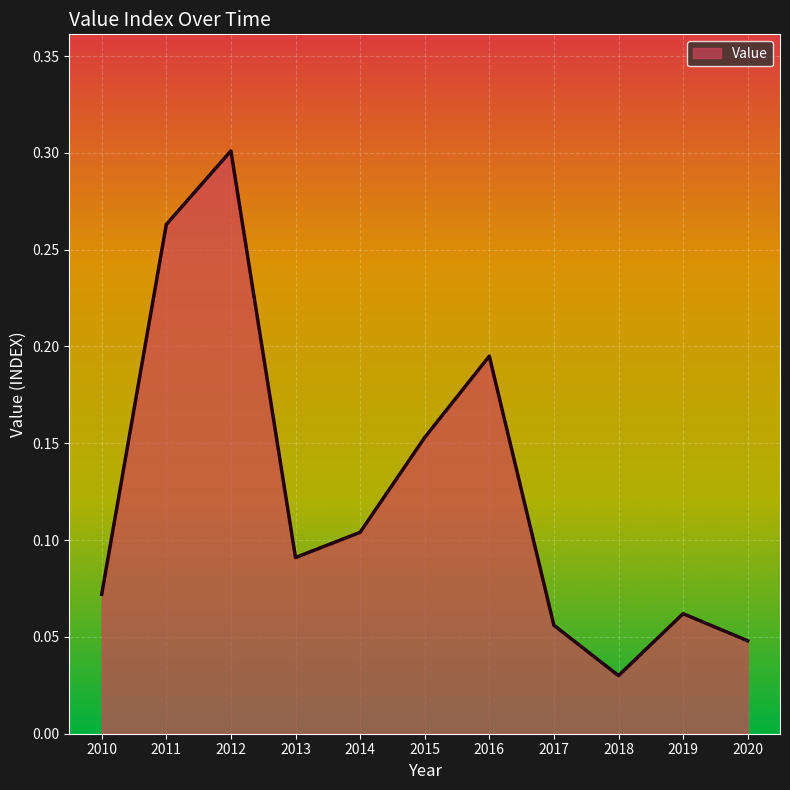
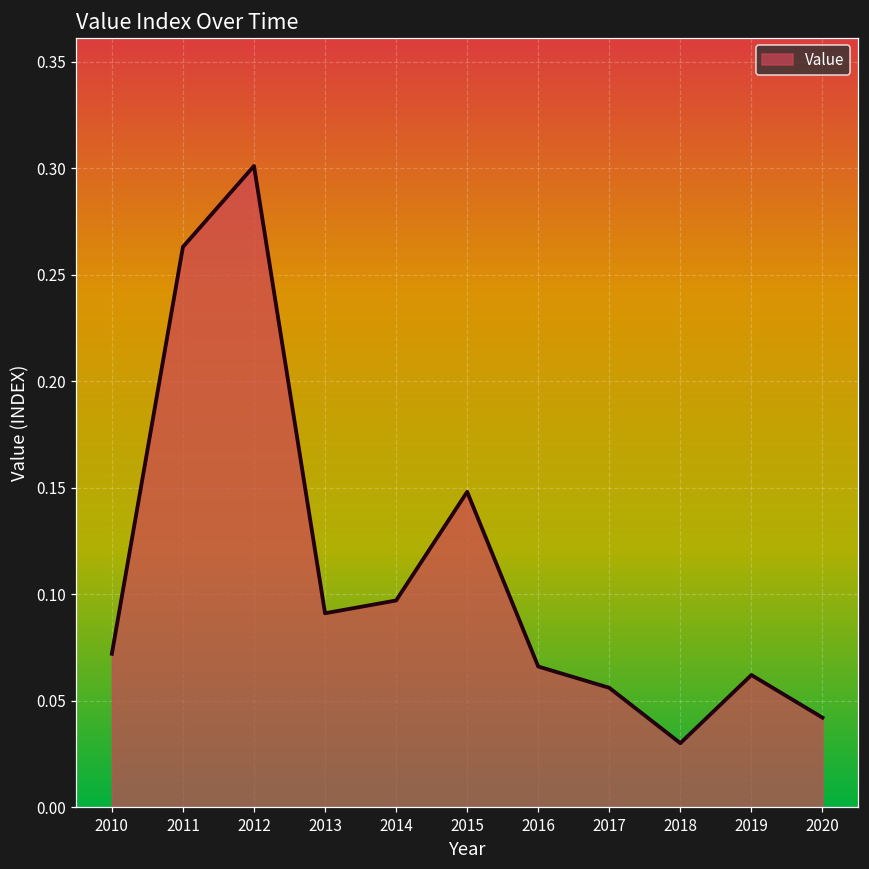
2014: 0.104 -> 0.097
2015: 0.153 -> 0.148
2016: 0.195 -> 0.066
2020: 0.048 -> 0.042
